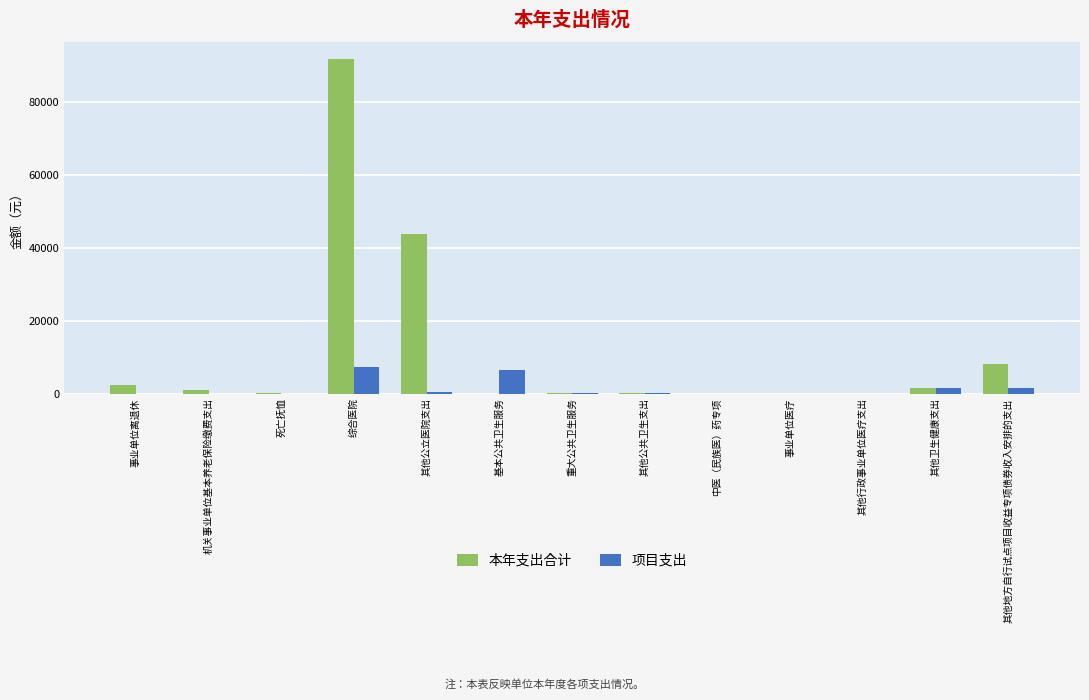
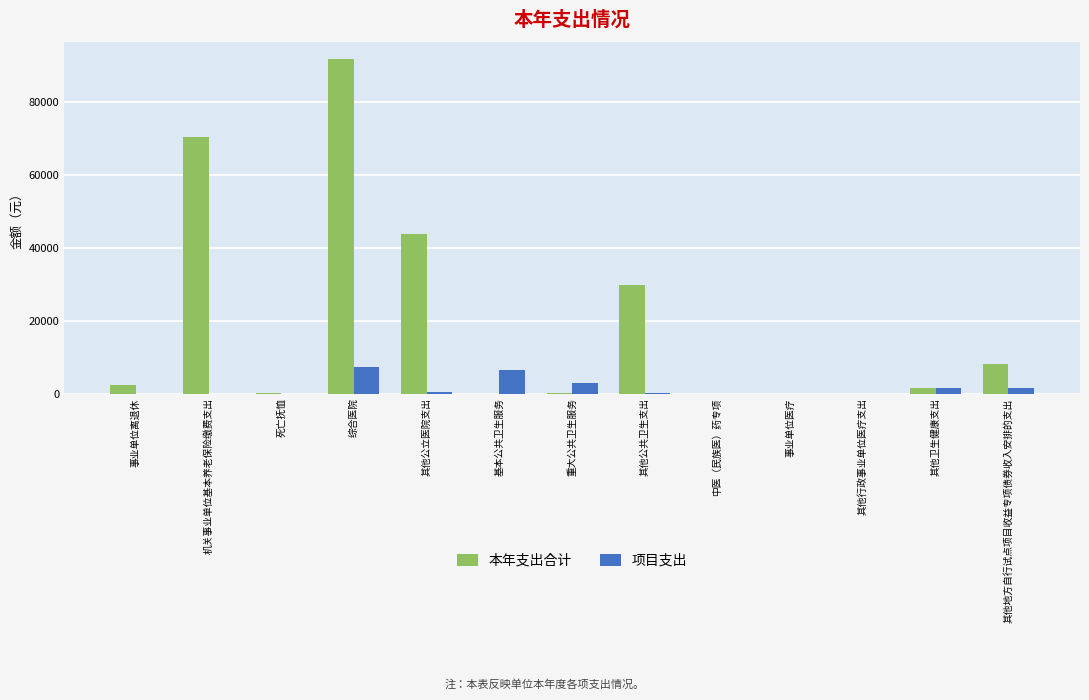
本年支出合计, 机关事业单位基本养老保险缴费支出: 1000 -> 70000
项目支出, 重大公共卫生服务: 0 -> 3000
本年支出合计, 其他公共卫生支出: 0 -> 30000
